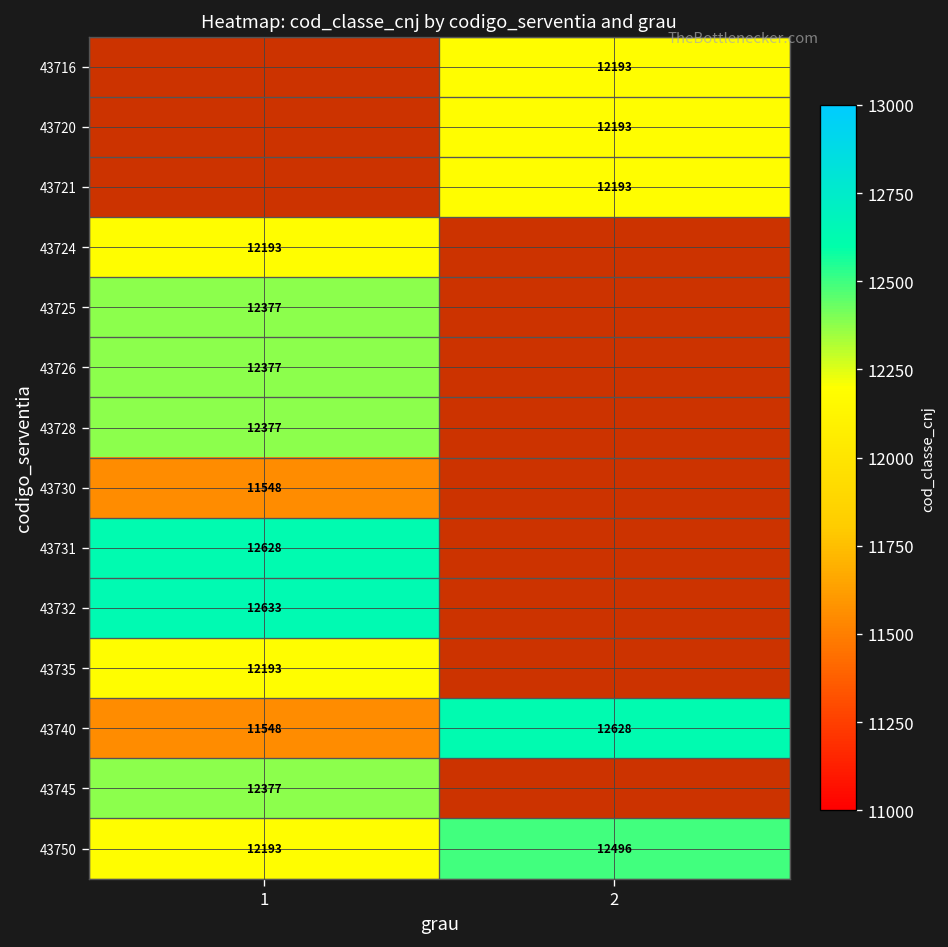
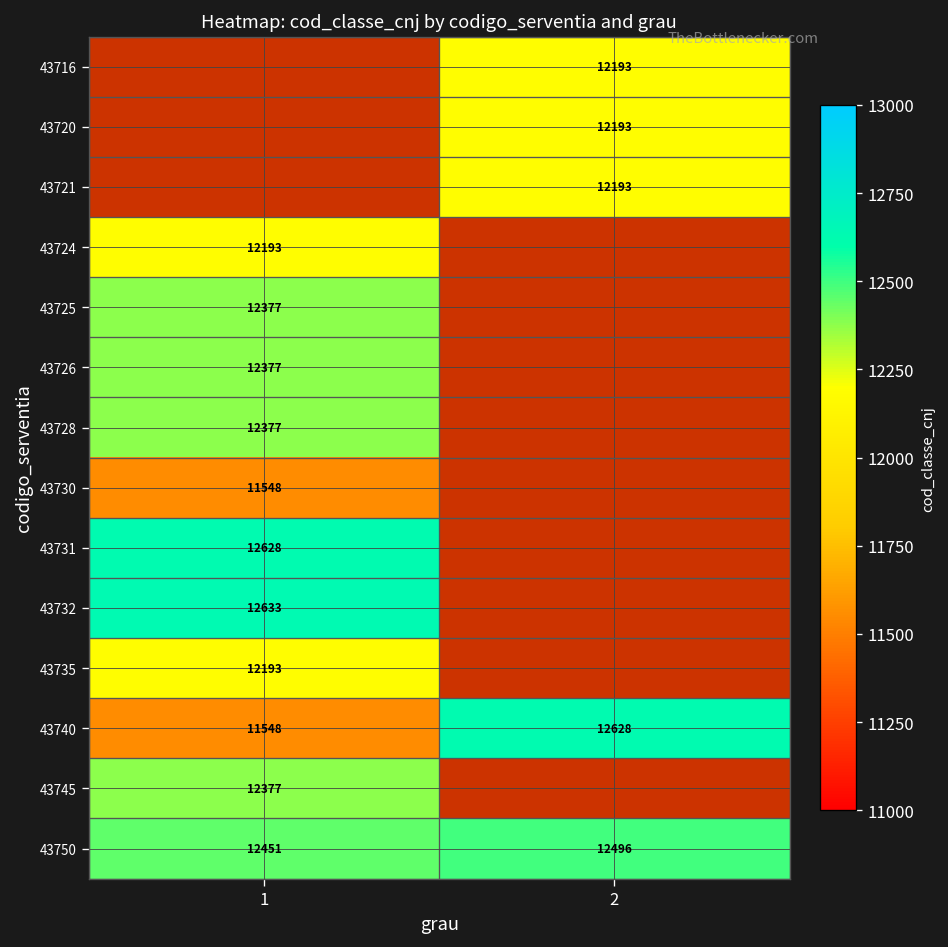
43750, 1: 12193 -> 12451
